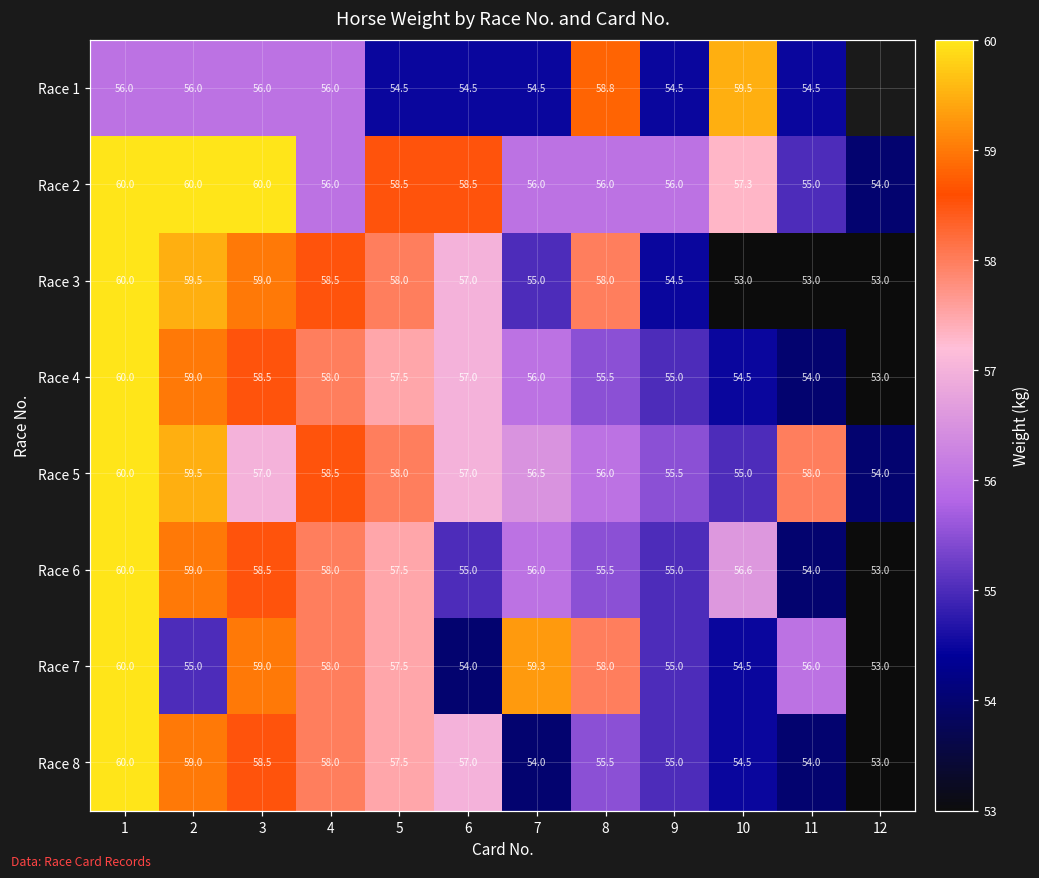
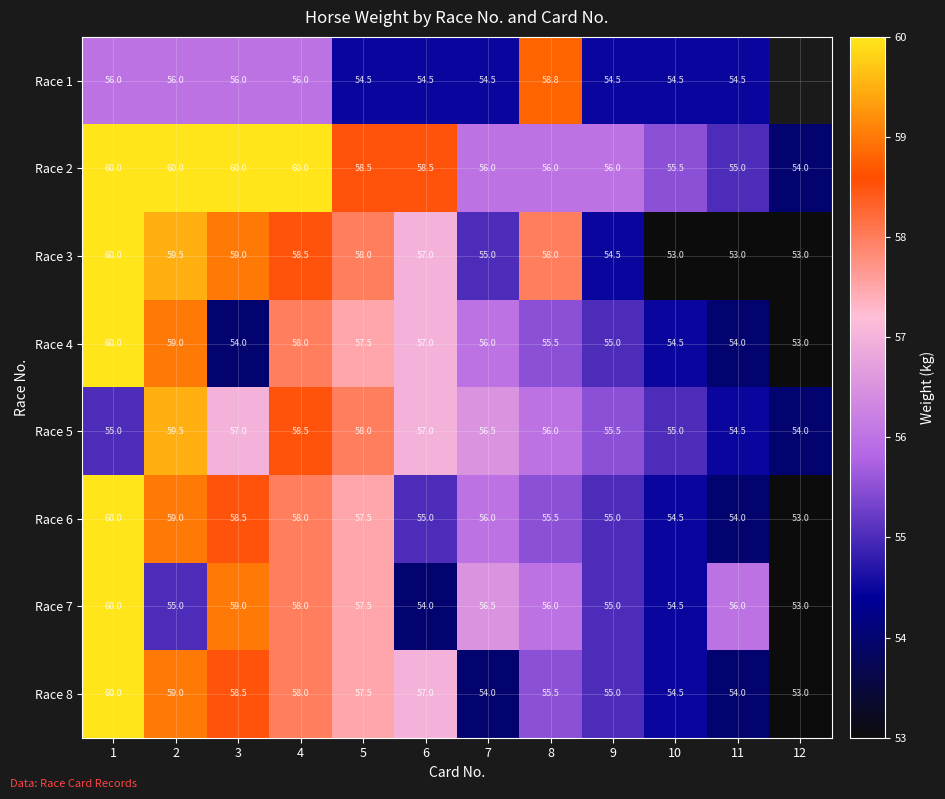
Race 1, 10: 59.5 -> 54.5
Race 2, 4: 56.0 -> 60.0
Race 2, 10: 57.3 -> 55.5
Race 4, 3: 58.5 -> 54.0
Race 5, 1: 60.0 -> 55.0
Race 5, 11: 58.0 -> 54.5
Race 6, 10: 56.6 -> 54.5
Race 7, 7: 59.3 -> 56.5
Race 7, 8: 58.0 -> 56.0
